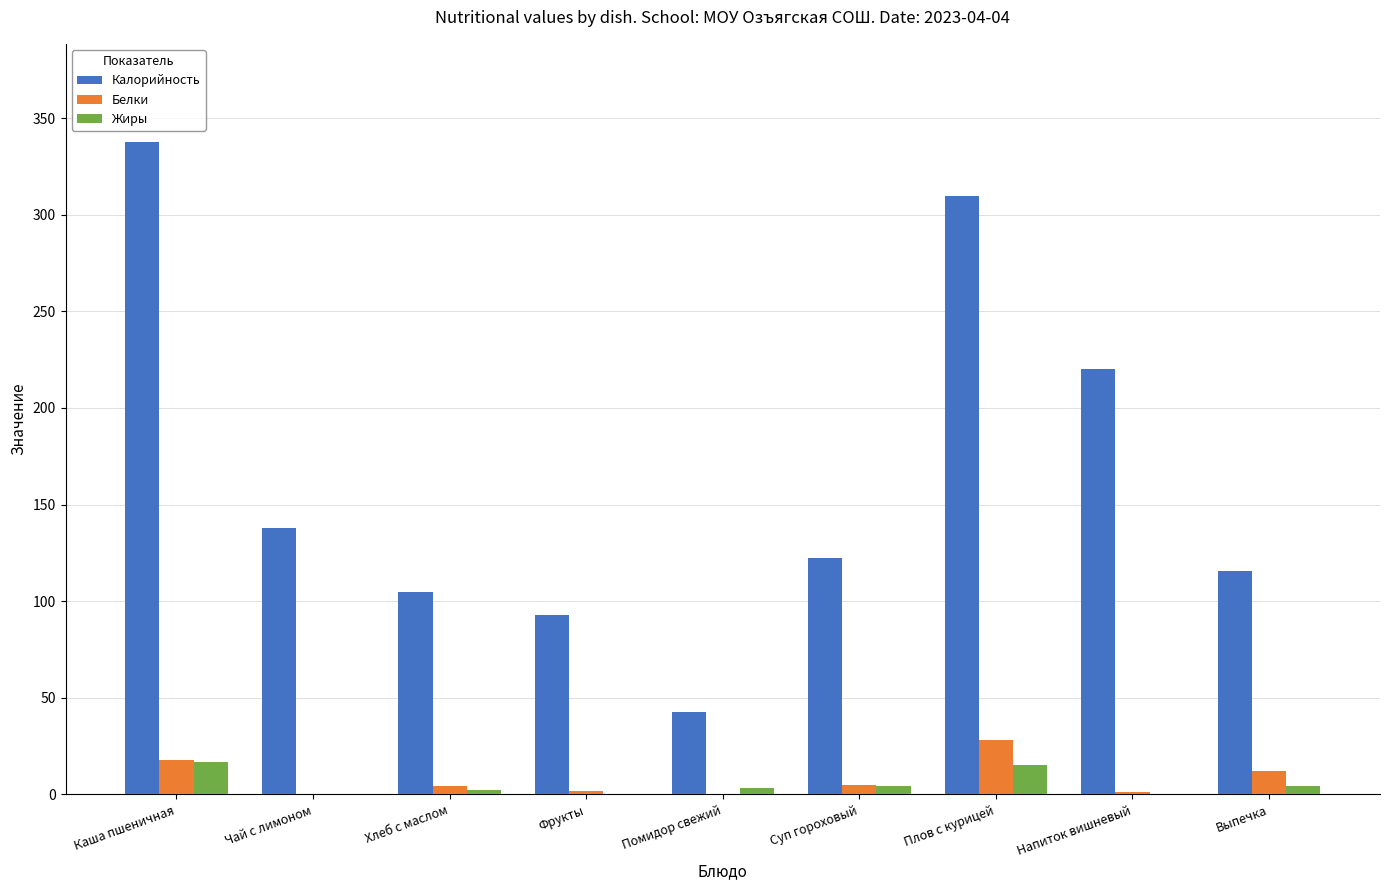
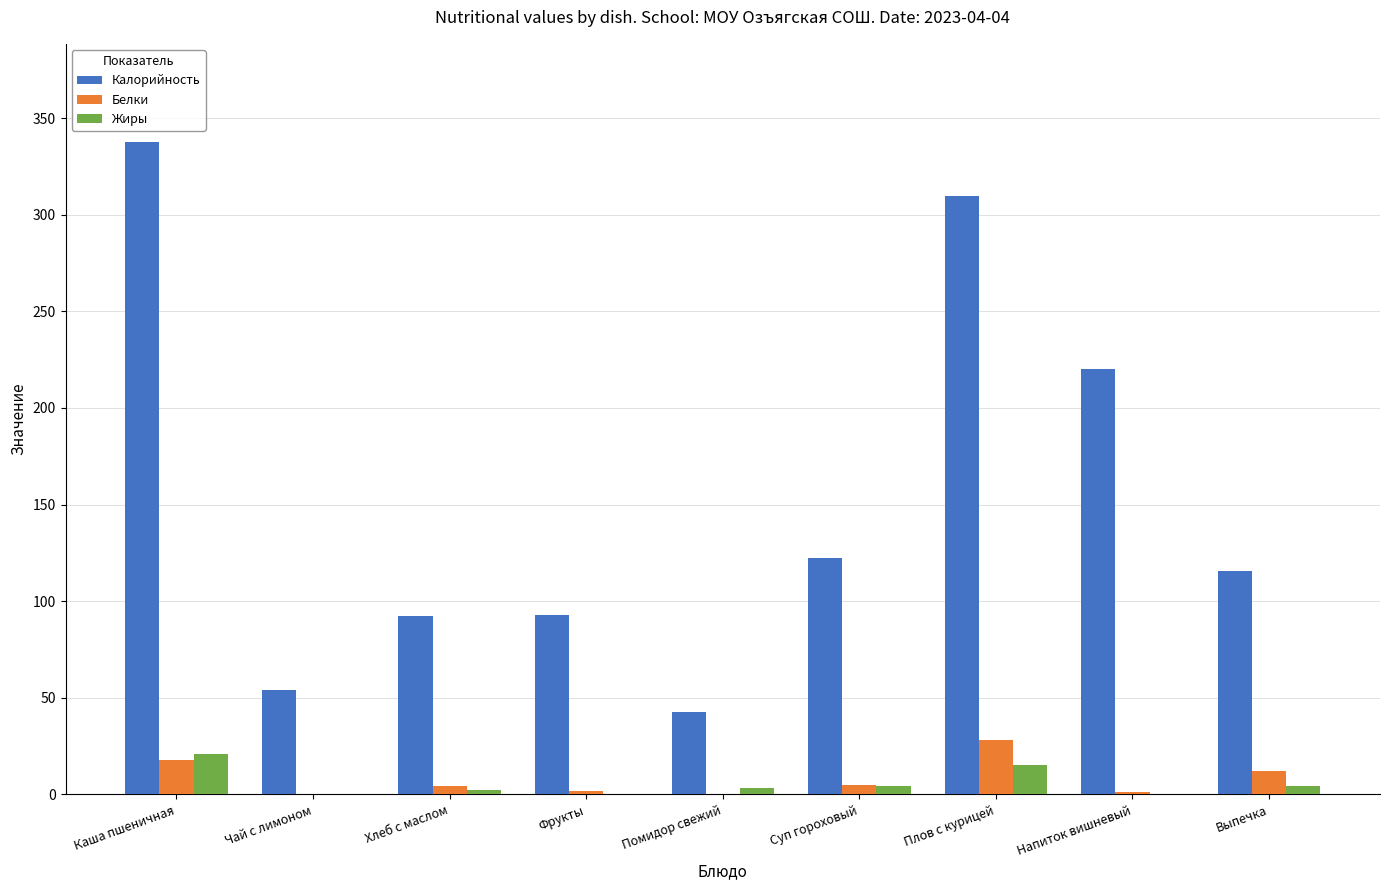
Жиры, Каша пшеничная: 17 -> 21
Калорийность, Чай с лимоном: 138 -> 54
Калорийность, Хлеб с маслом: 105 -> 92
